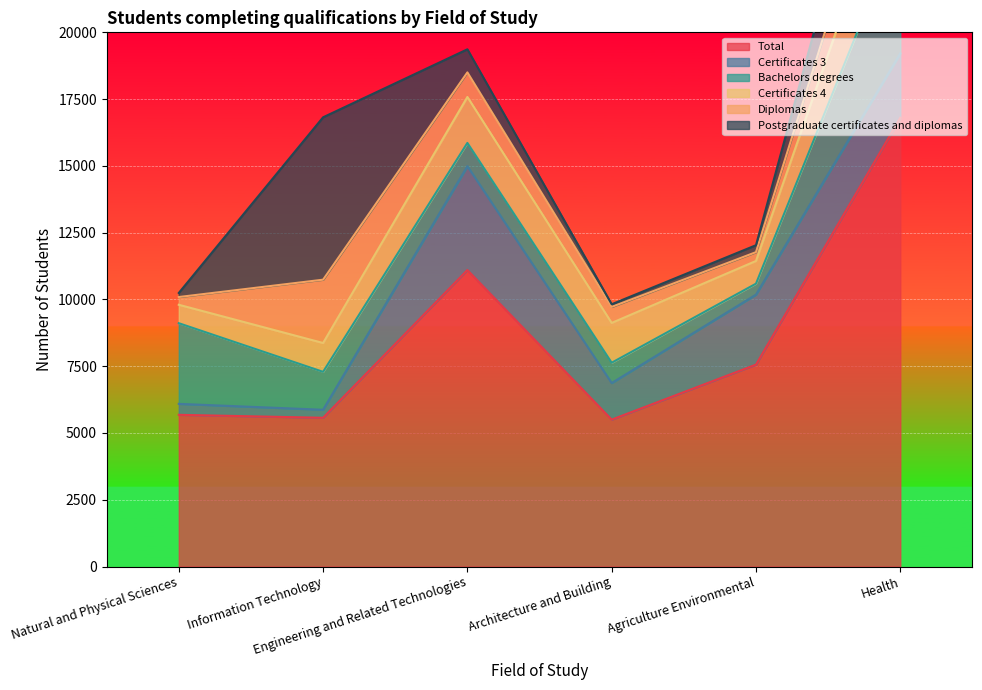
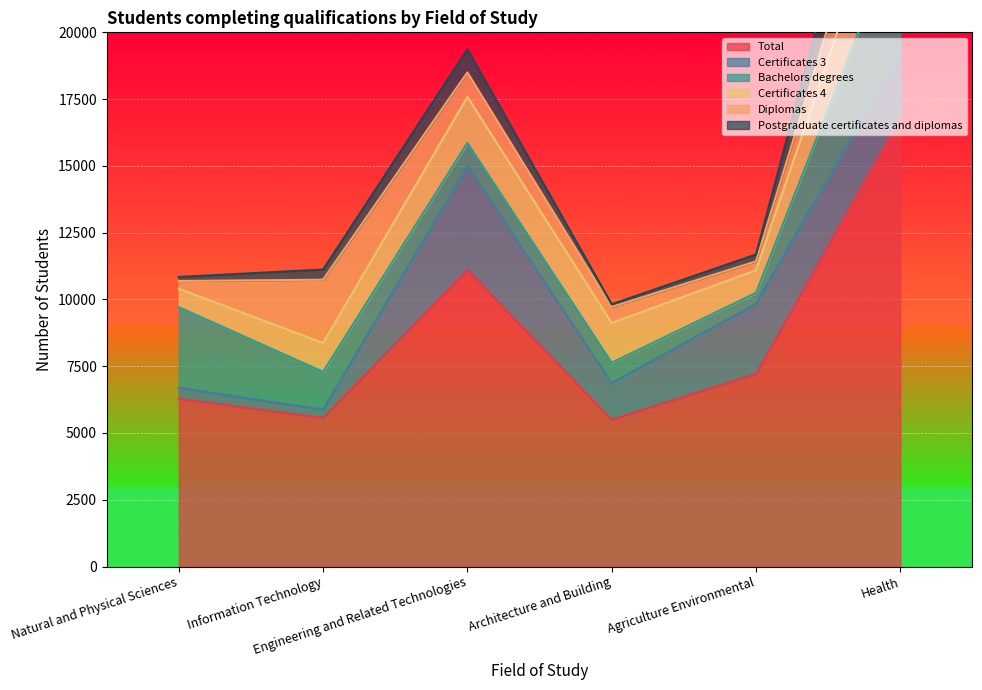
Total, Natural and Physical Sciences: 5700 -> 6300
Postgraduate certificates and diplomas, Information Technology: 6100 -> 400
Total, Agriculture Environmental: 7600 -> 7200
